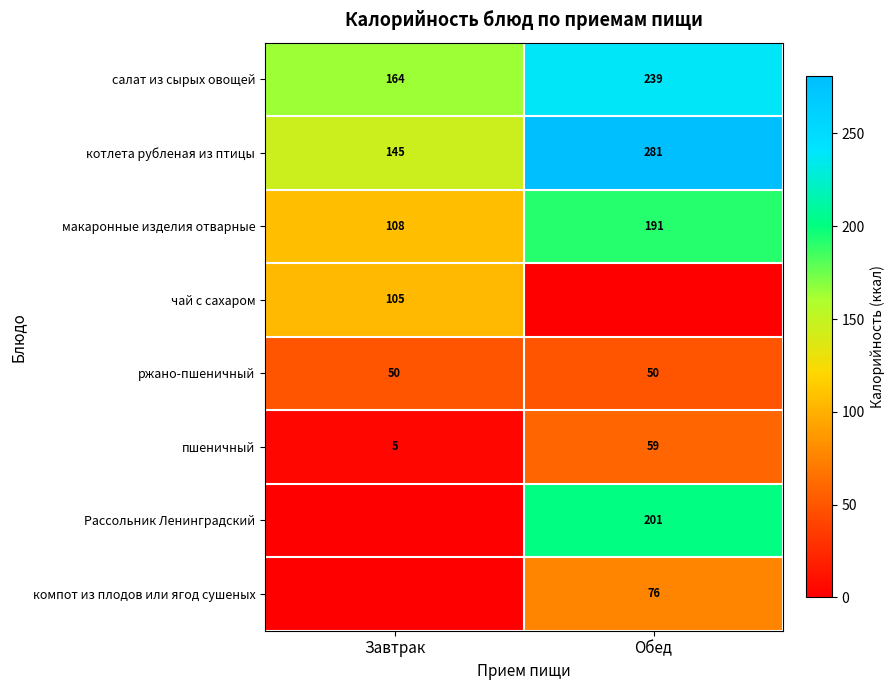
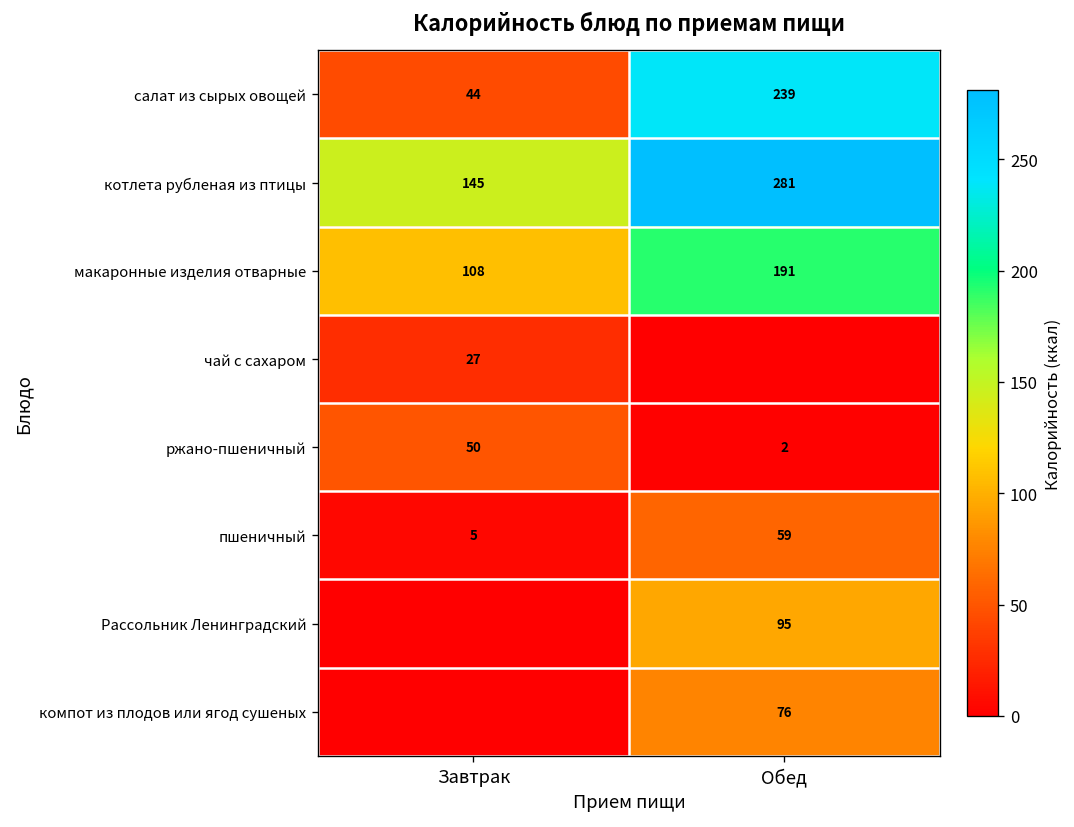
салат из сырых овощей, Завтрак: 164 -> 44
чай с сахаром, Завтрак: 105 -> 27
ржано-пшеничный, Обед: 50 -> 2
Рассольник Ленинградский, Обед: 201 -> 95
